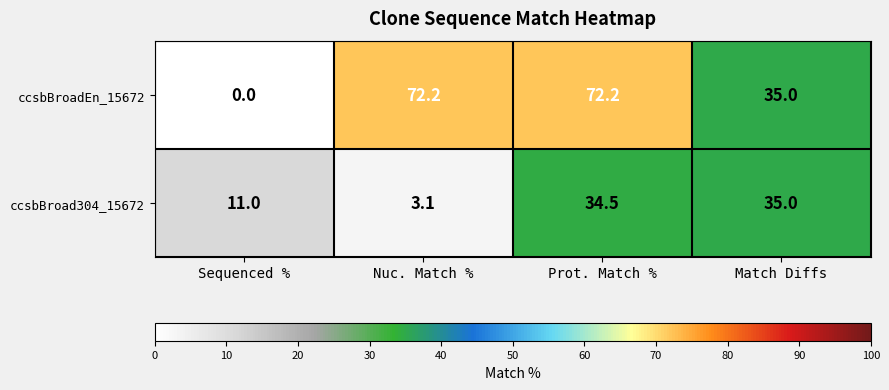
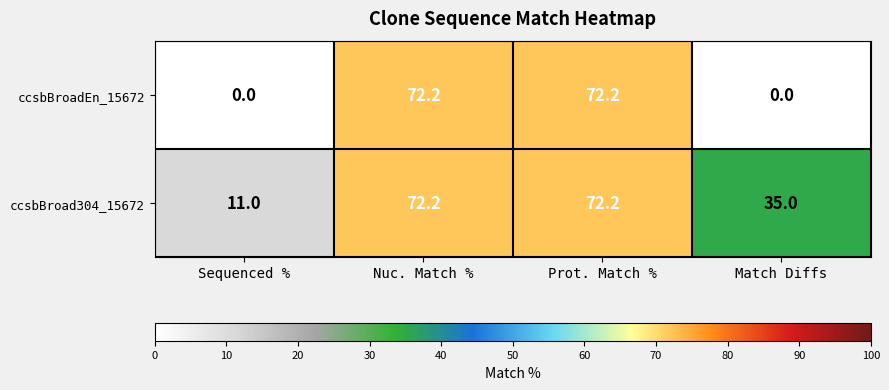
ccsbBroadEn_15672, Match Diffs: 35.0 -> 0.0
ccsbBroad304_15672, Nuc. Match %: 3.1 -> 72.2
ccsbBroad304_15672, Prot. Match %: 34.5 -> 72.2
